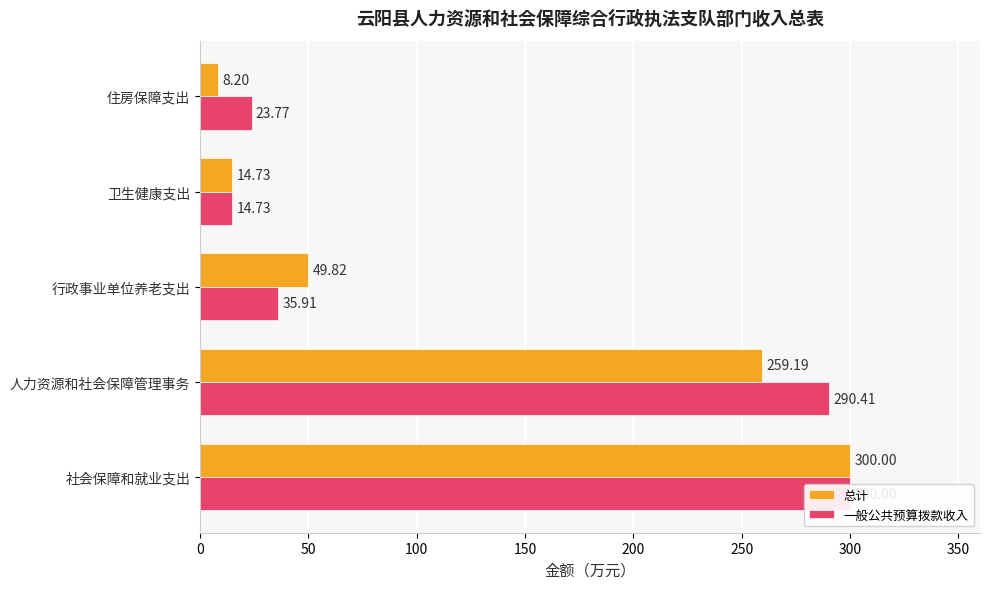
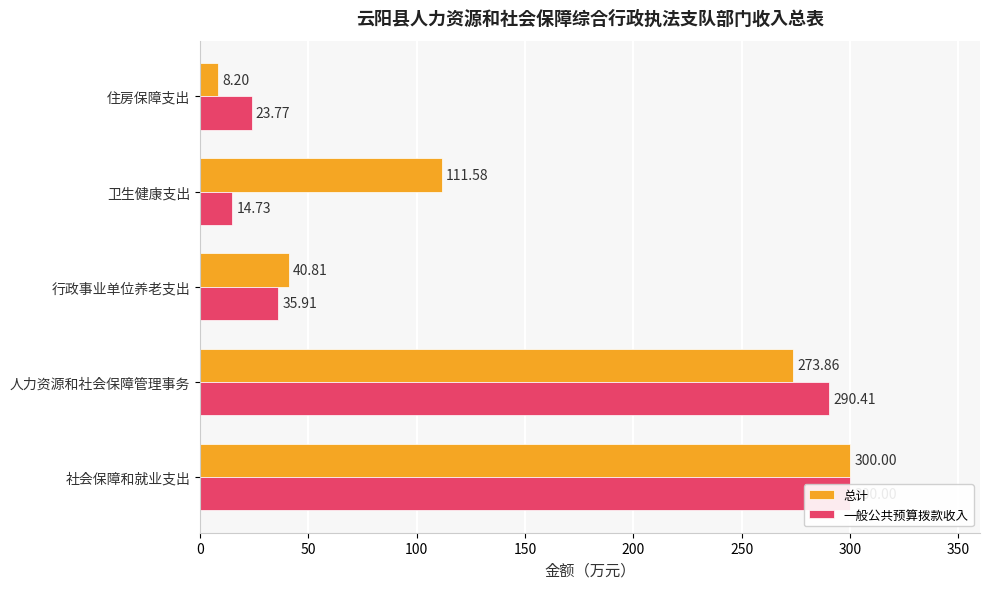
总计, 卫生健康支出: 14.73 -> 111.58
总计, 行政事业单位养老支出: 49.82 -> 40.81
总计, 人力资源和社会保障管理事务: 259.19 -> 273.86
